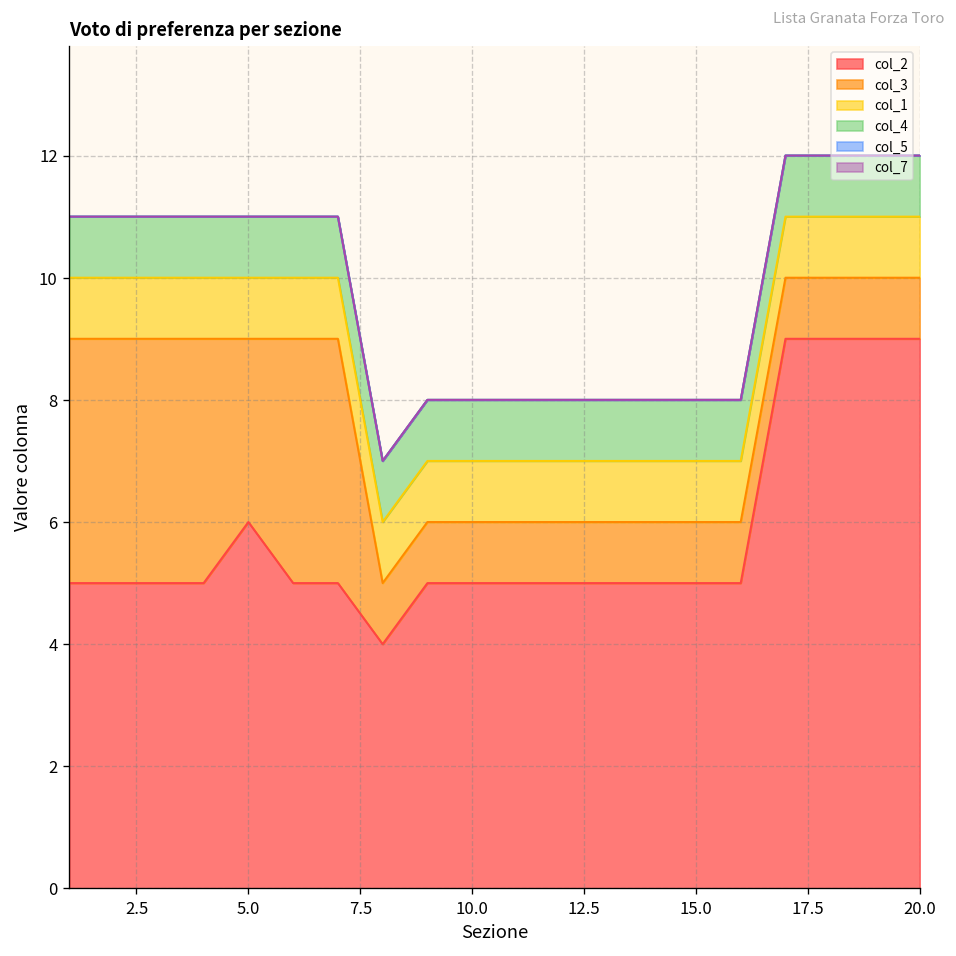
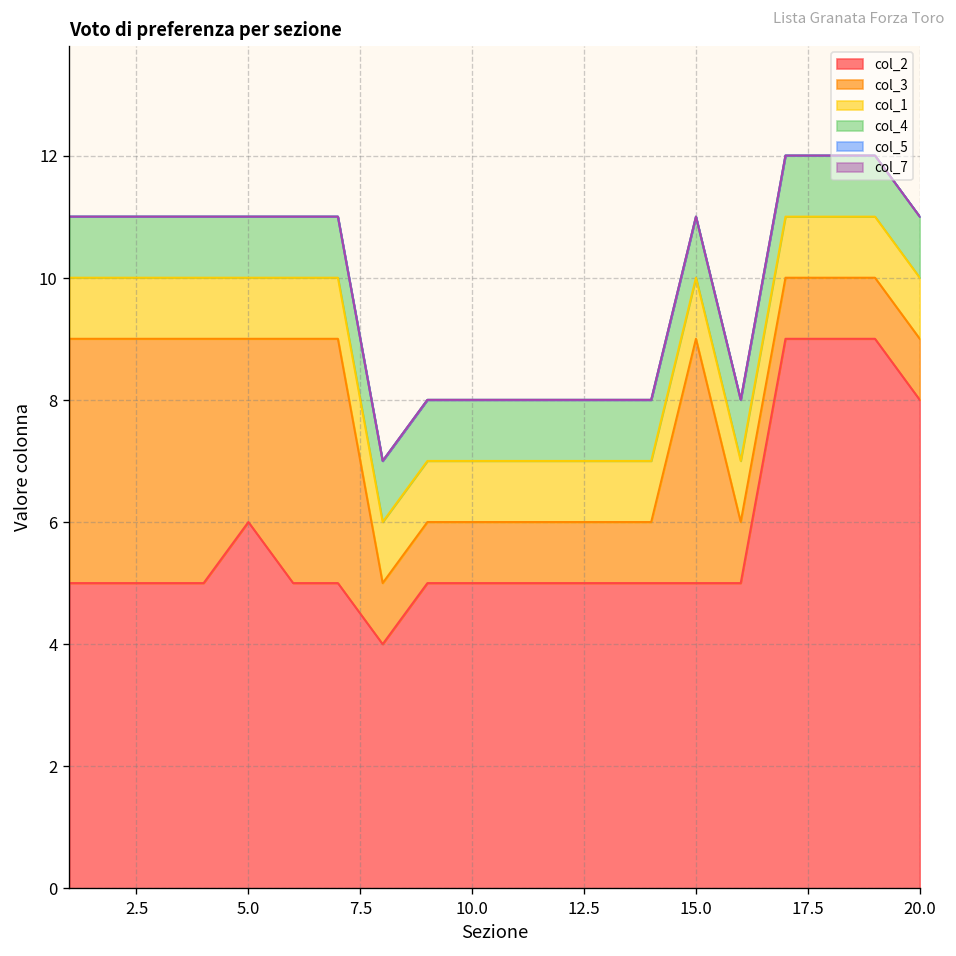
col_3, 15.0: 1 -> 4
col_2, 20.0: 9 -> 8
